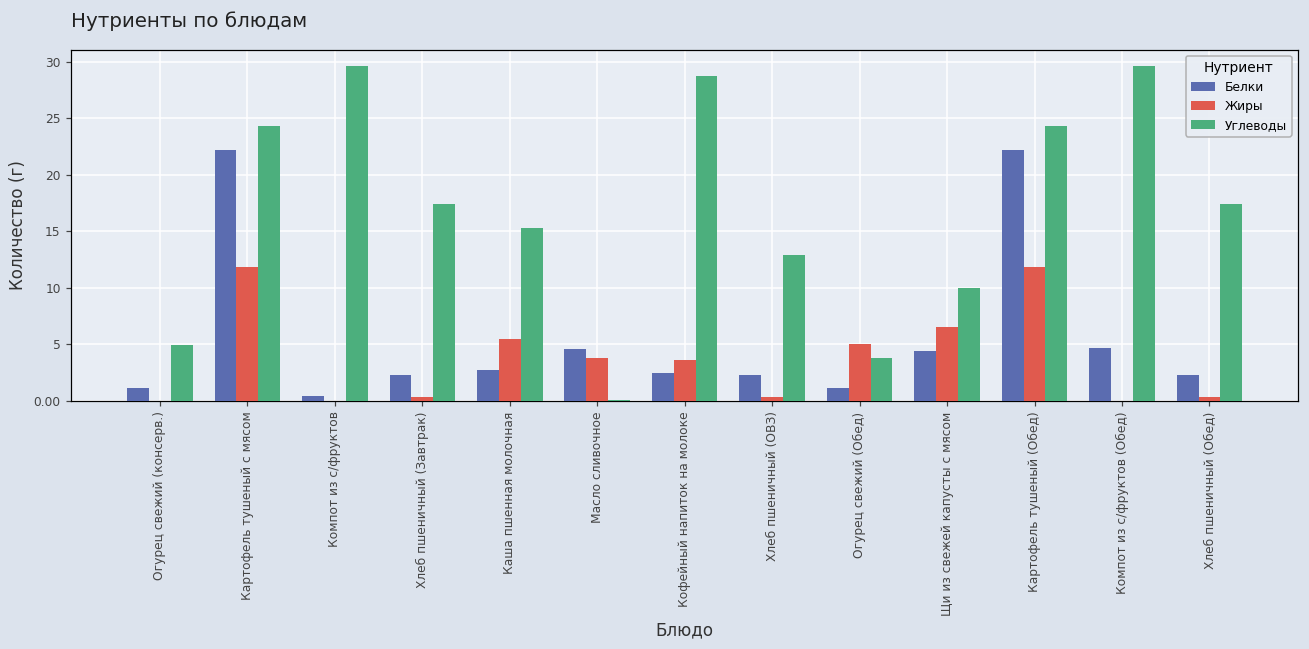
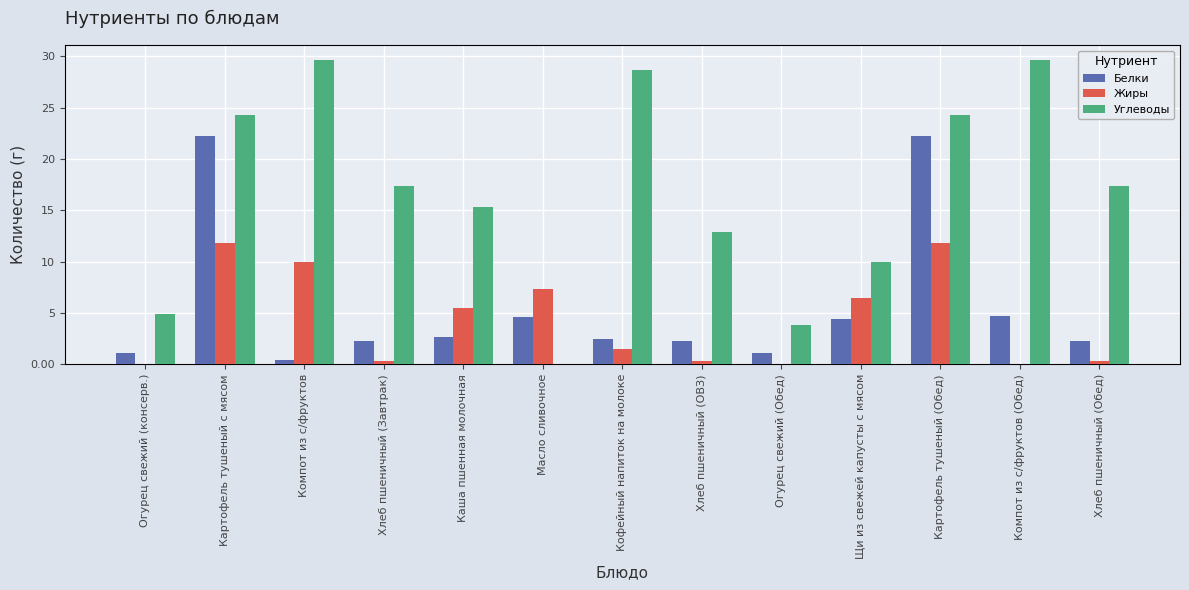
Жиры, Компот из с/фруктов: 0 -> 10
Жиры, Масло сливочное: 3.8 -> 7.3
Жиры, Кофейный напиток на молоке: 3.6 -> 1.5
Жиры, Огурец свежий (Обед): 5 -> 0
